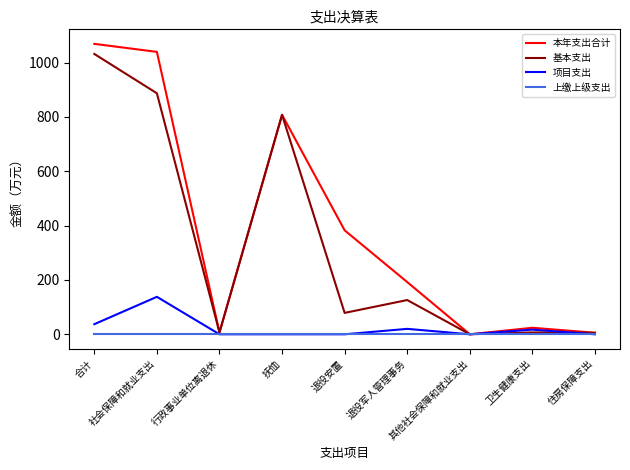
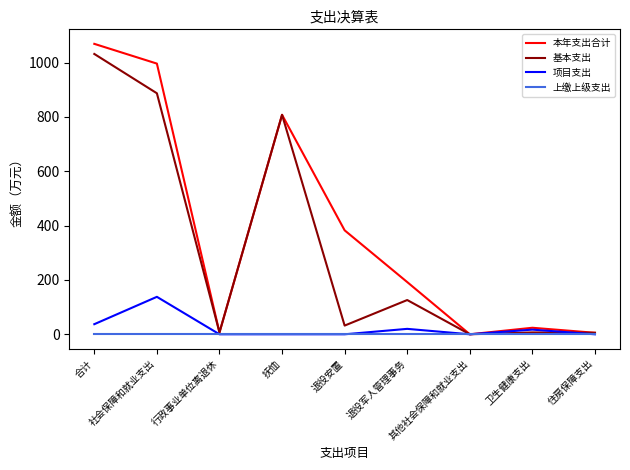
本年支出合计, 社会保障和就业支出: 1040 -> 1000
基本支出, 退役安置: 80 -> 30
